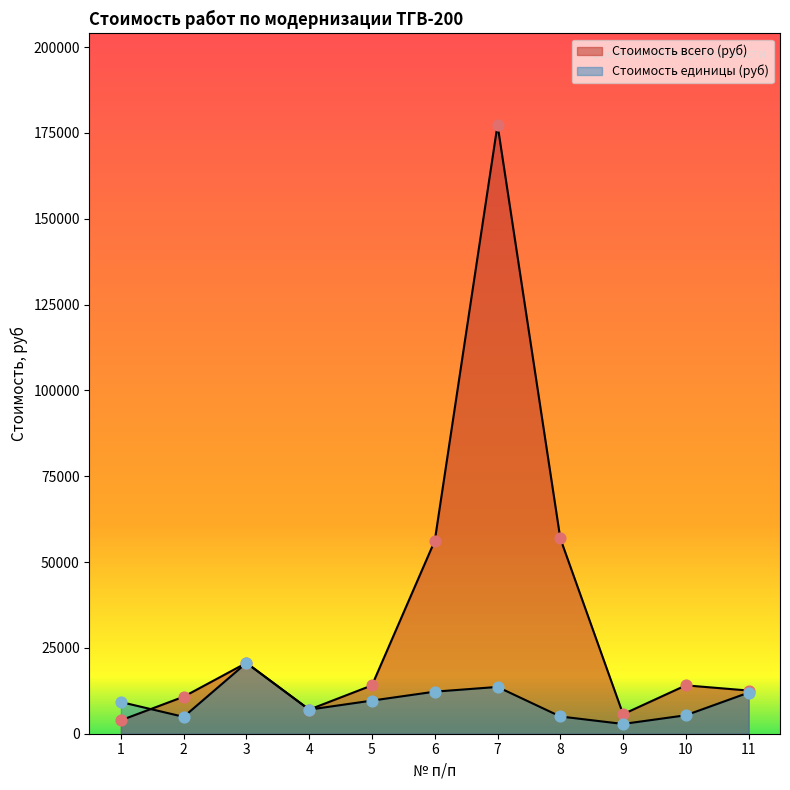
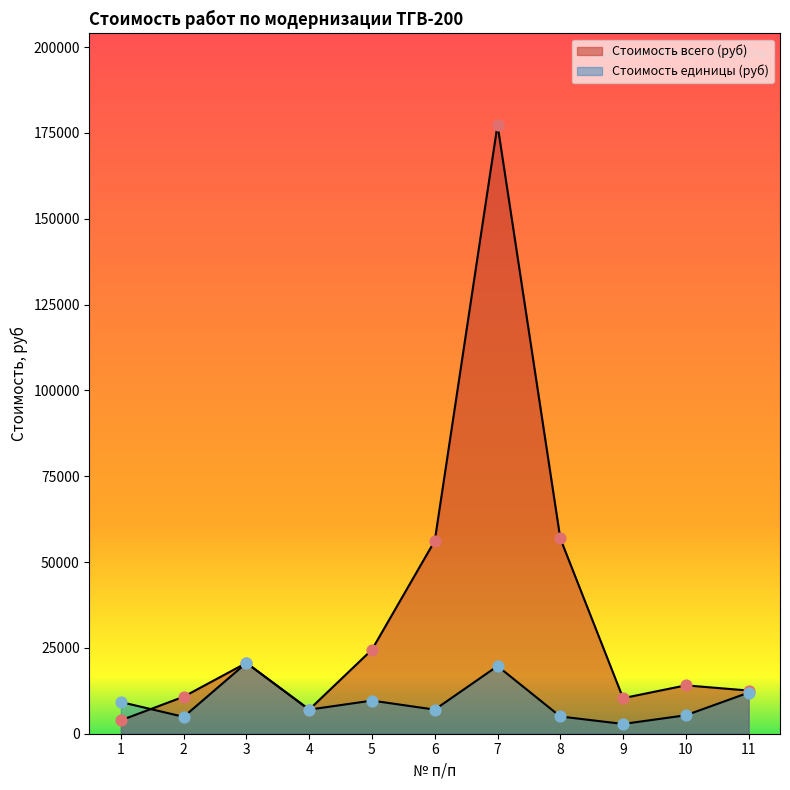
Стоимость всего (руб), 5: 14000 -> 24000
Стоимость единицы (руб), 6: 12000 -> 7000
Стоимость единицы (руб), 7: 14000 -> 20000
Стоимость всего (руб), 9: 6000 -> 10000
